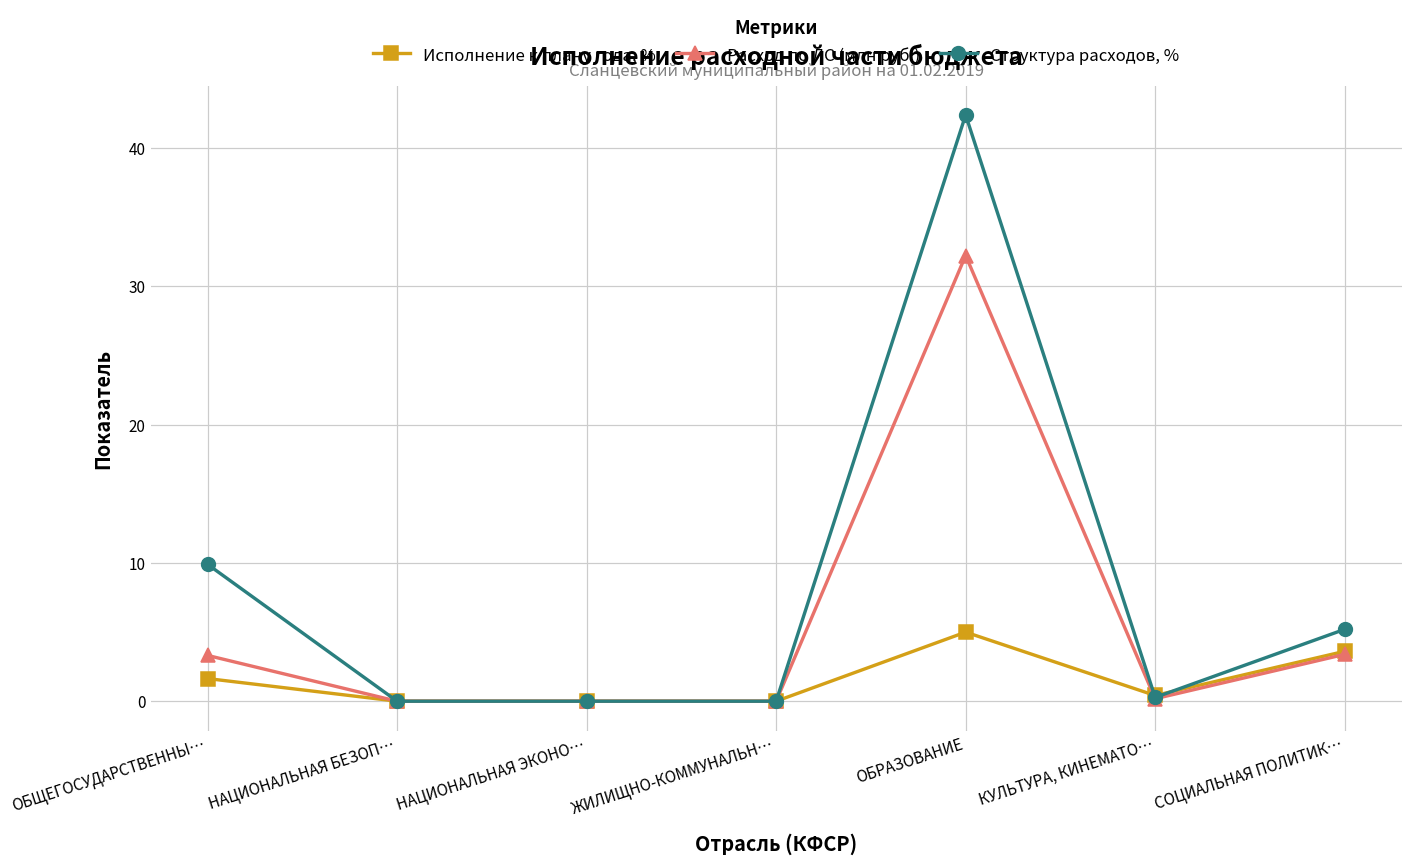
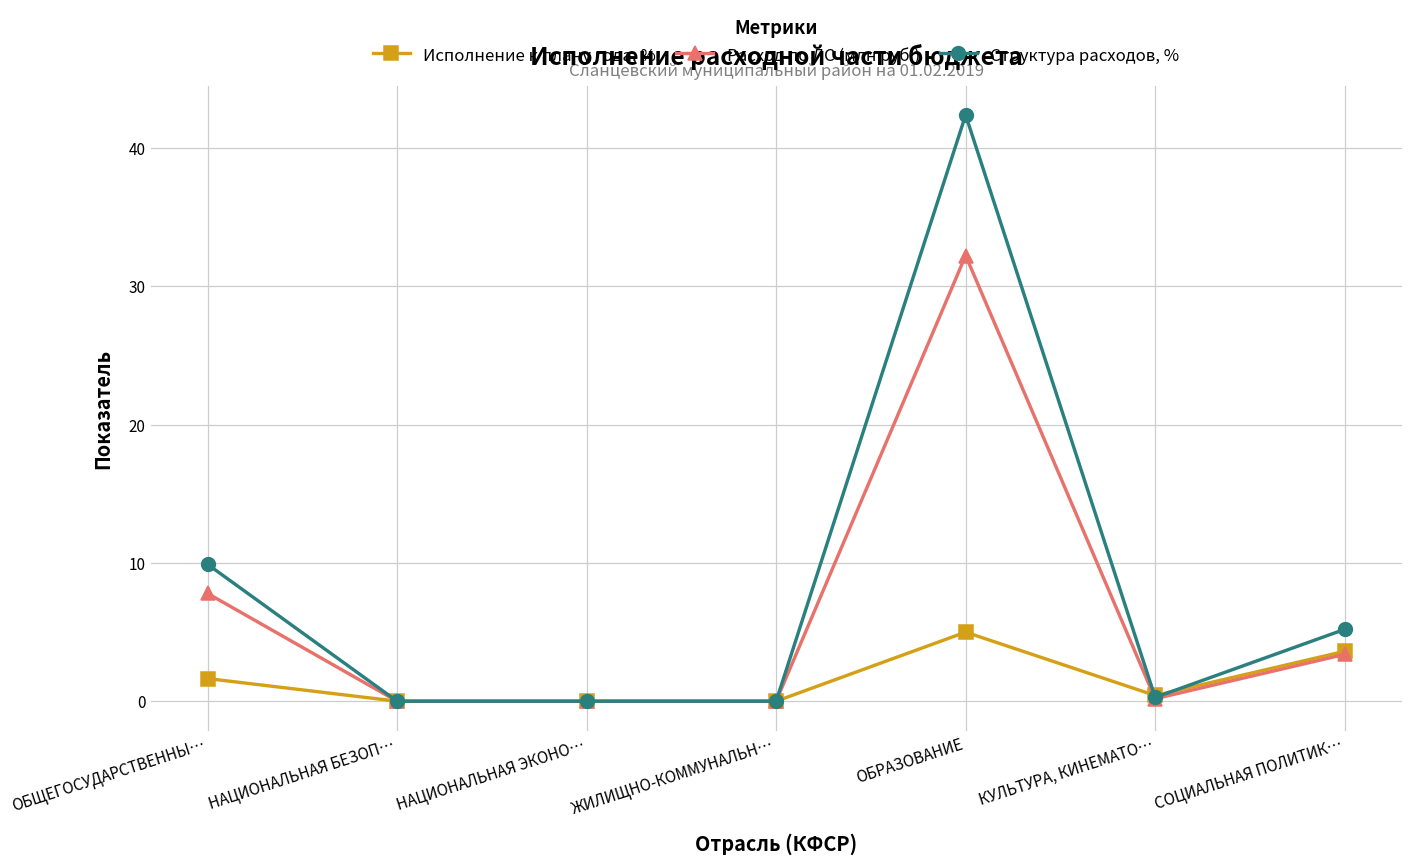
Расход по ЛС (млн руб.), ОБЩЕГОСУДАРСТВЕННЫ…: 3.3 -> 7.8
